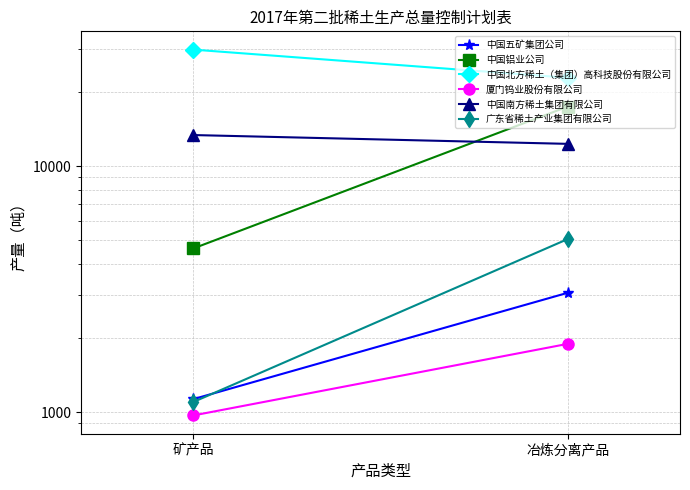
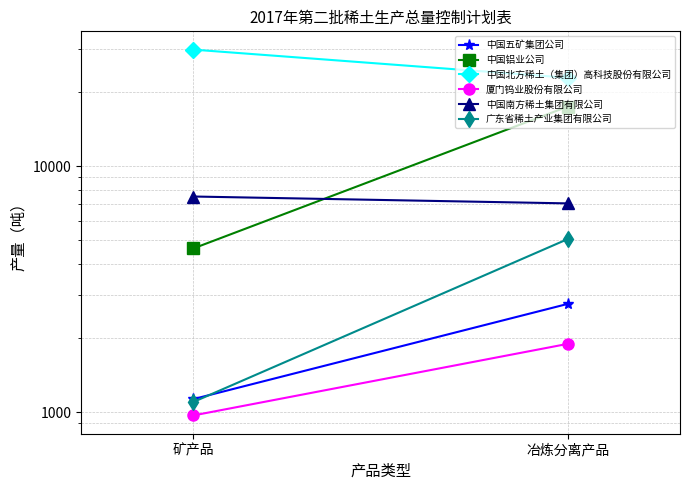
中国南方稀土集团有限公司, 矿产品: 13000 -> 7500
中国五矿集团公司, 冶炼分离产品: 3100 -> 2800
中国南方稀土集团有限公司, 冶炼分离产品: 12000 -> 7100
